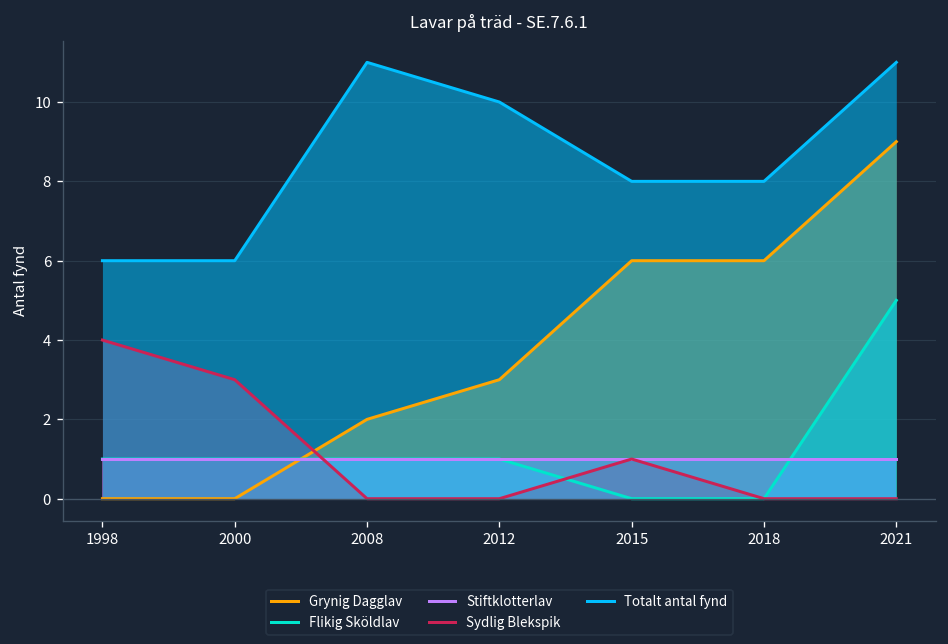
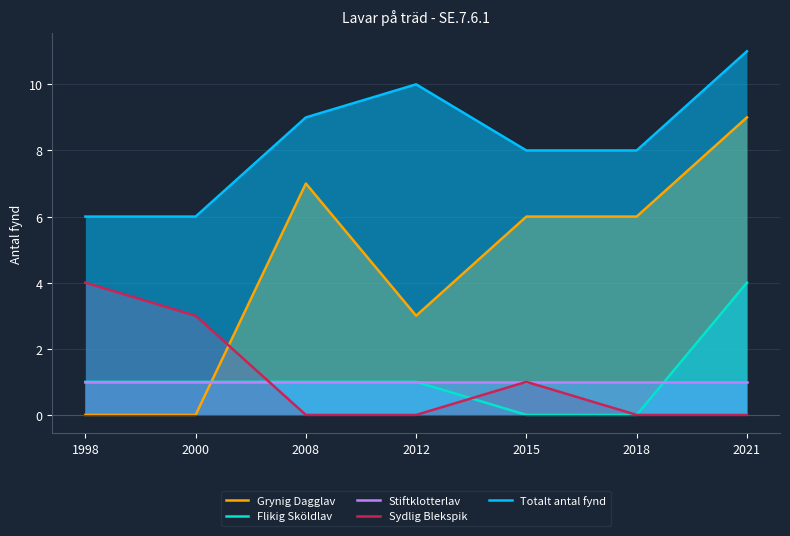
Grynig Dagglav, 2008: 2 -> 7
Totalt antal fynd, 2008: 11 -> 9
Flikig Sköldlav, 2021: 5 -> 4
